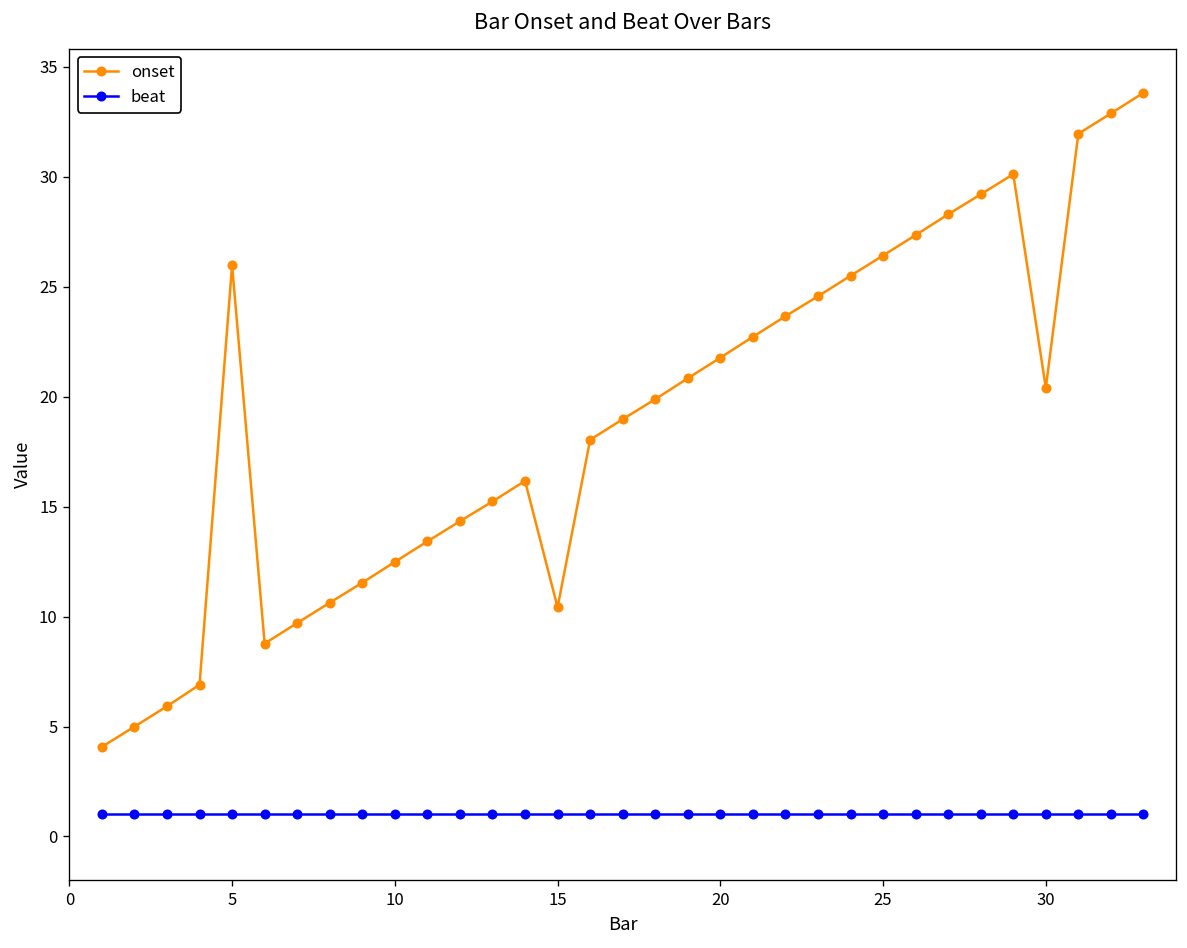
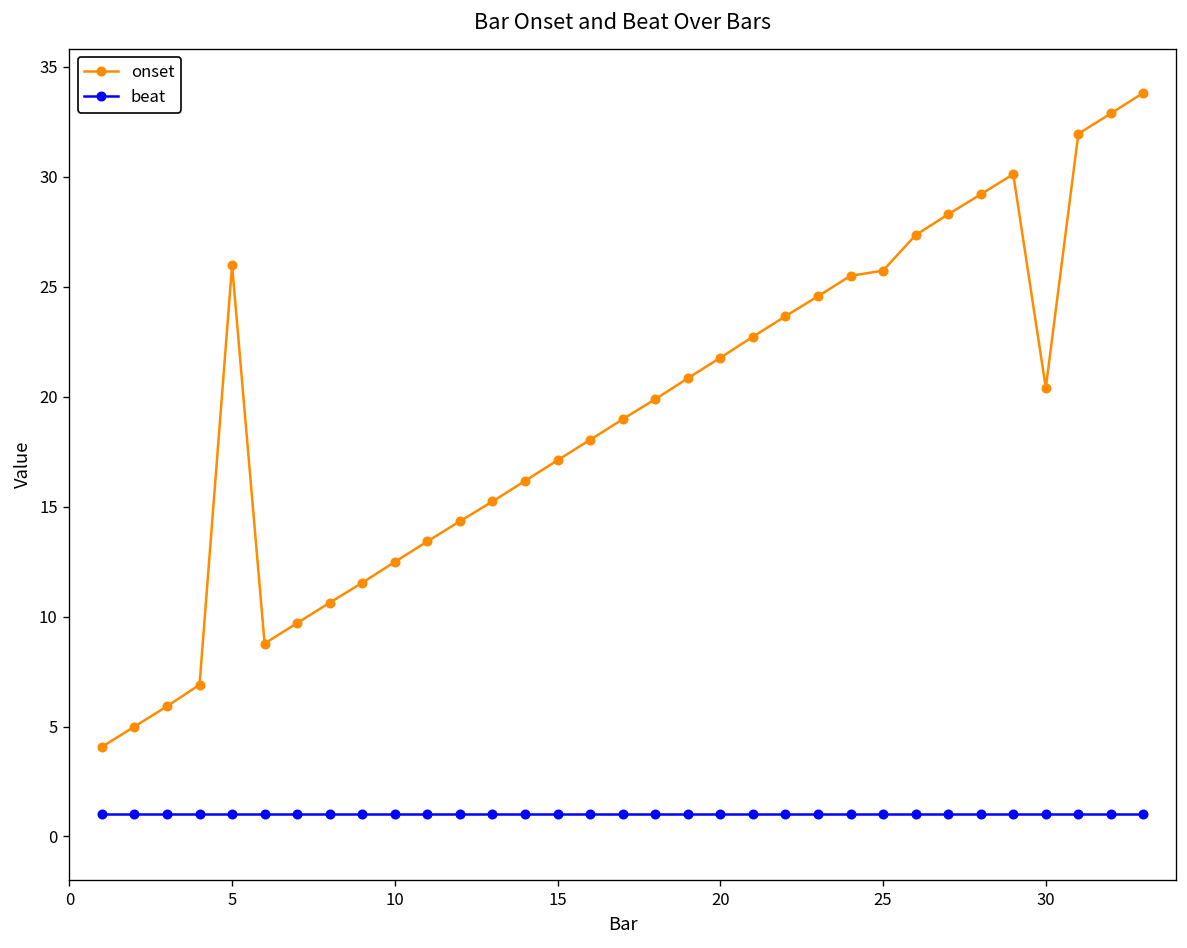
onset, 15: 10.4 -> 17.1
onset, 25: 26.4 -> 25.7
